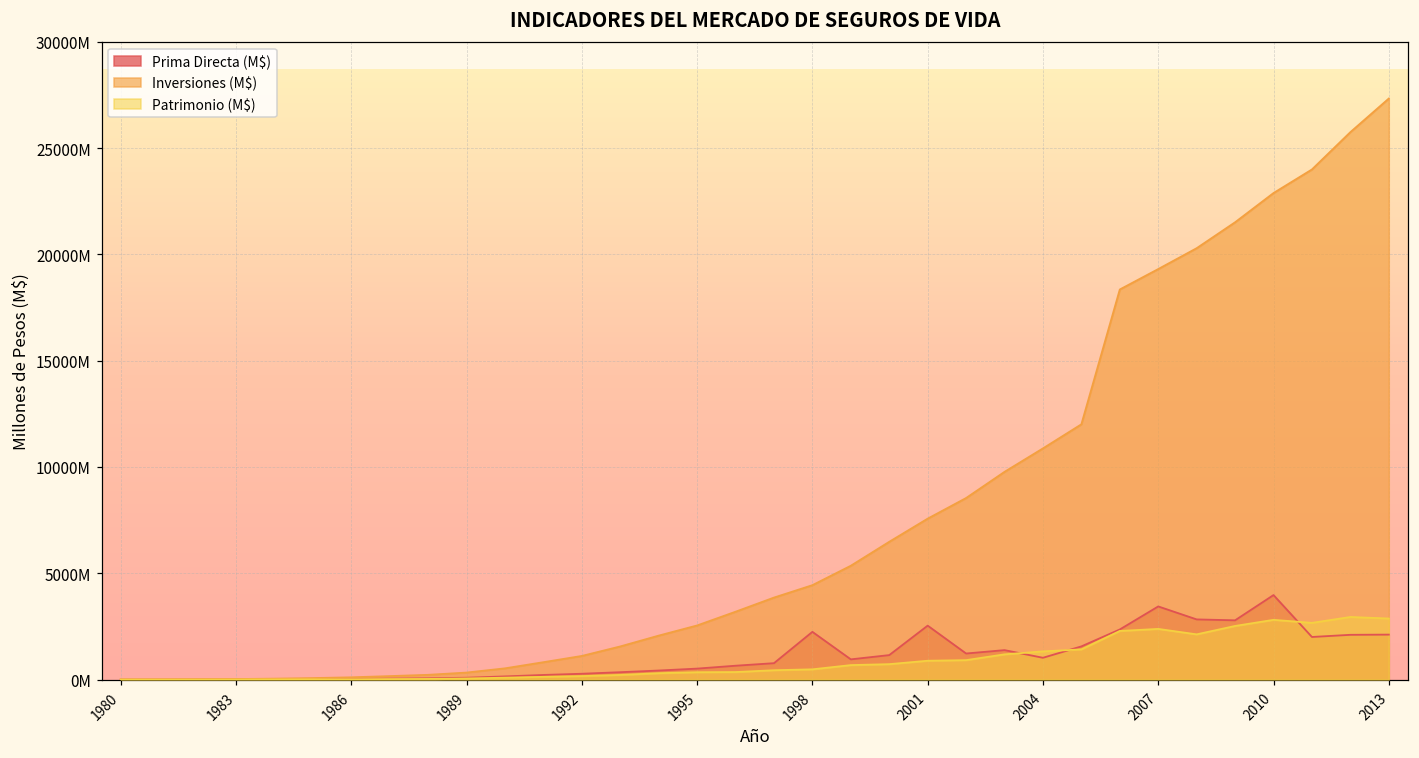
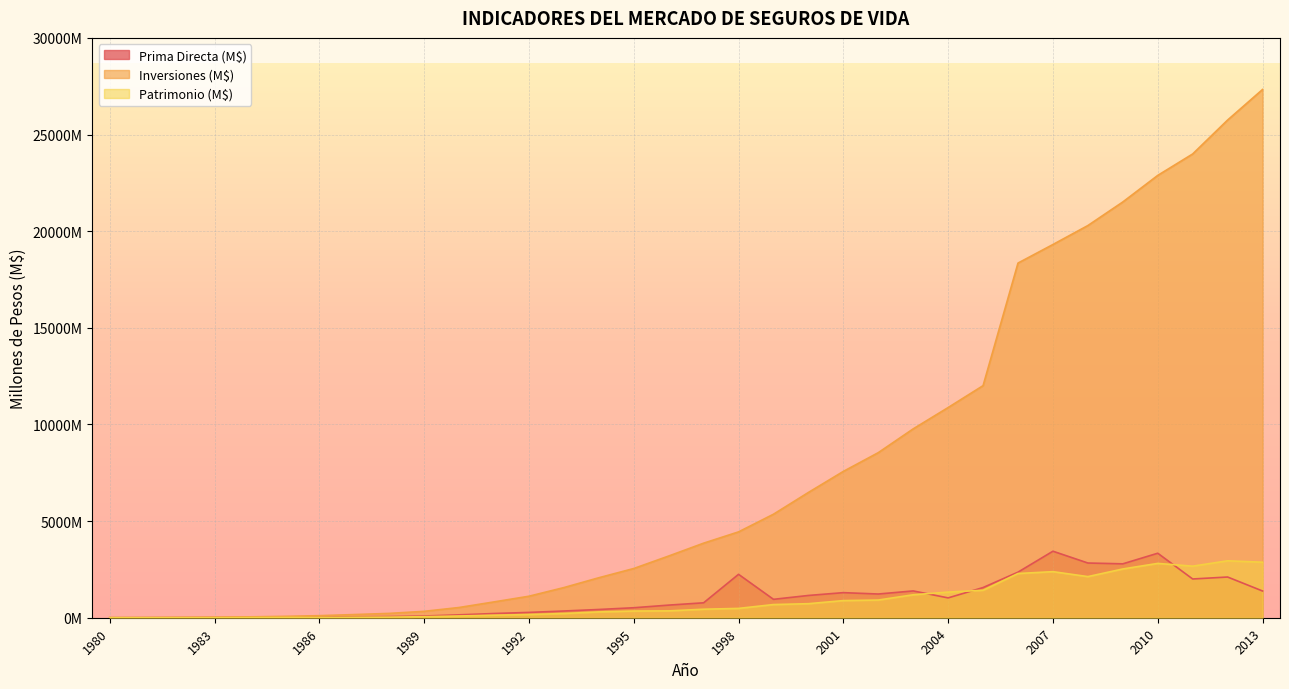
Prima Directa (M$), 2001: 2500000000 -> 1300000000
Prima Directa (M$), 2010: 4000000000 -> 3300000000
Prima Directa (M$), 2013: 2100000000 -> 1400000000
